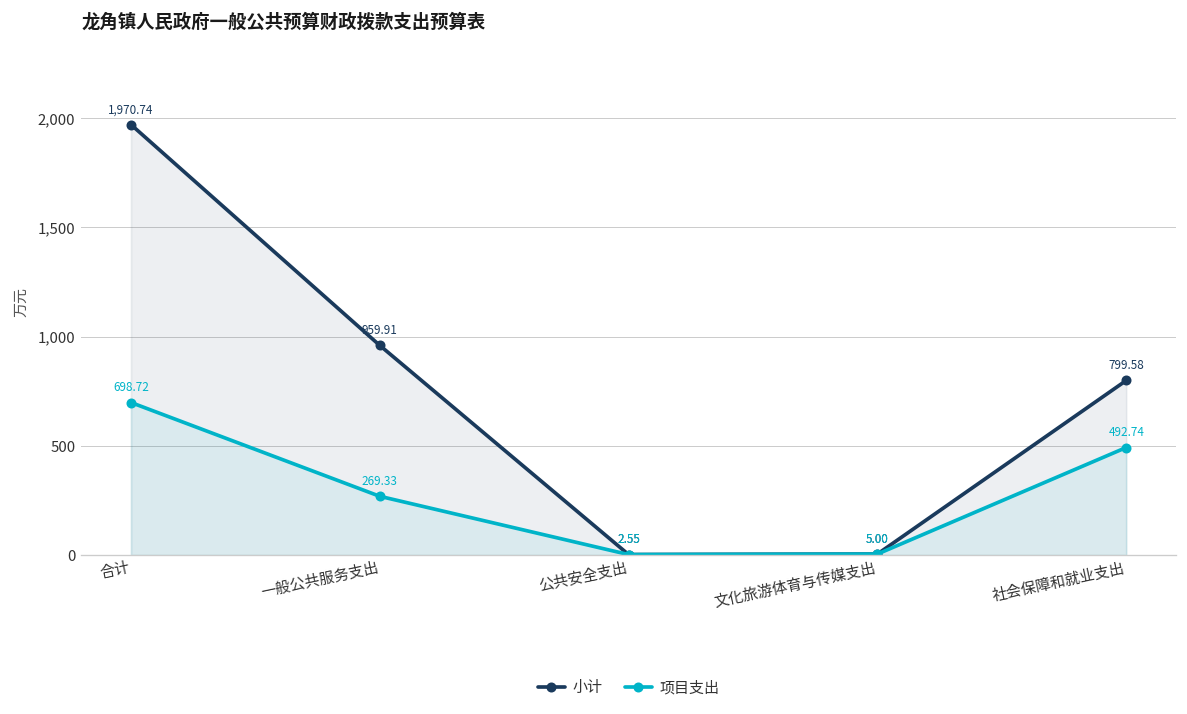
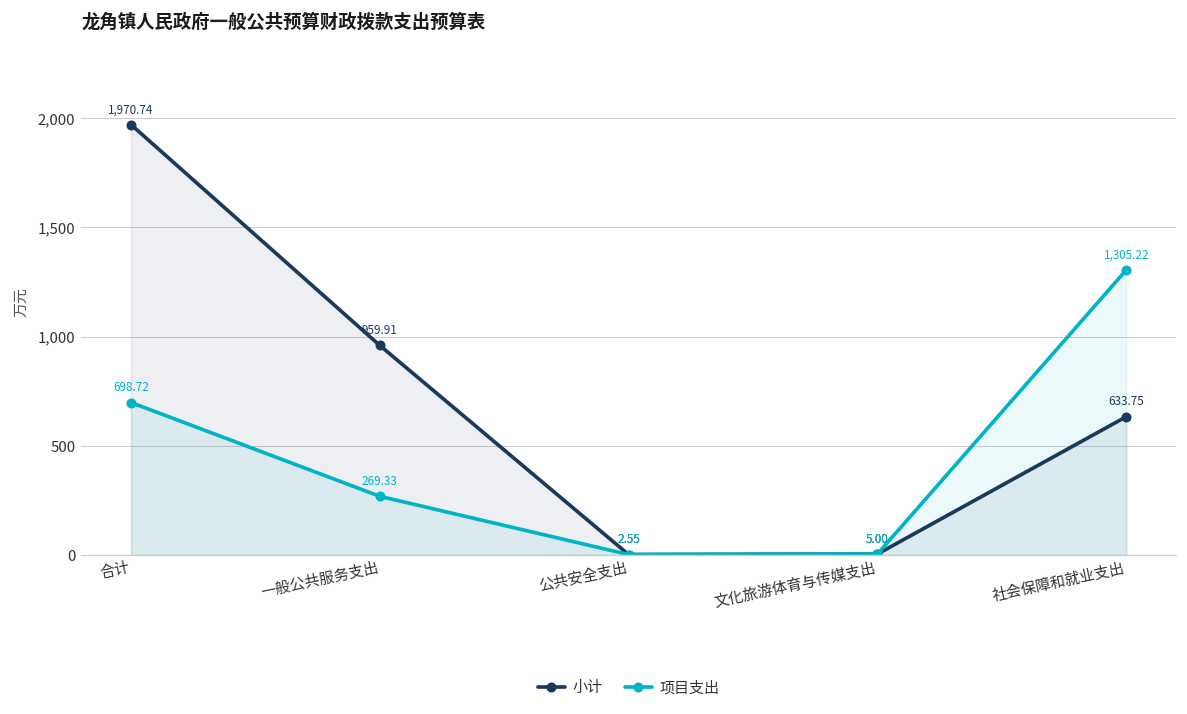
小计, 社会保障和就业支出: 799.58 -> 633.75
项目支出, 社会保障和就业支出: 492.74 -> 1,305.22
